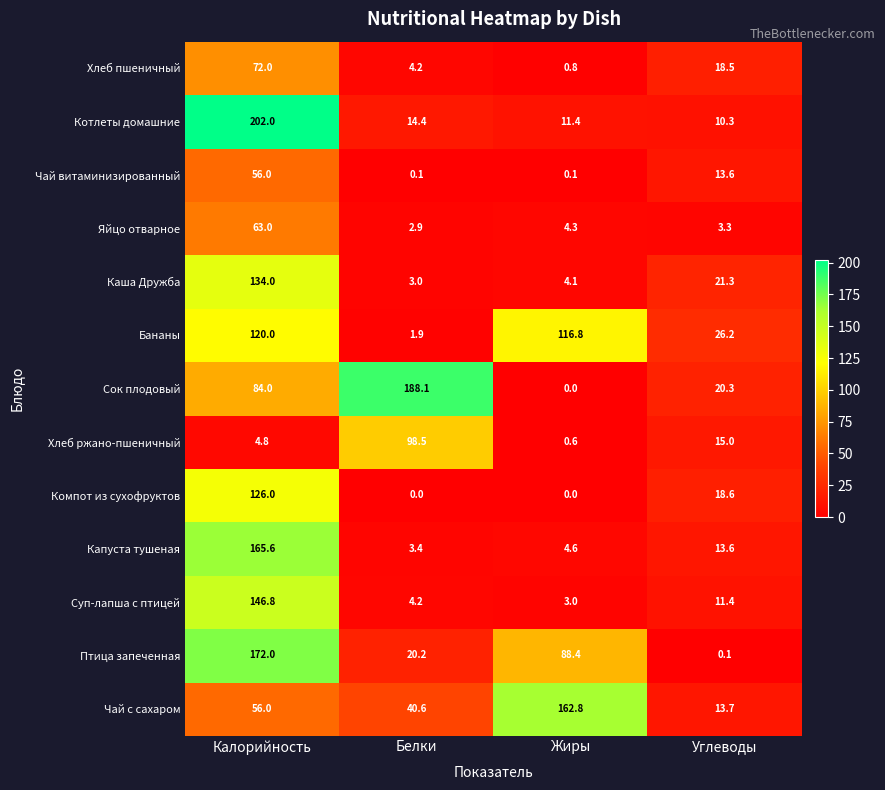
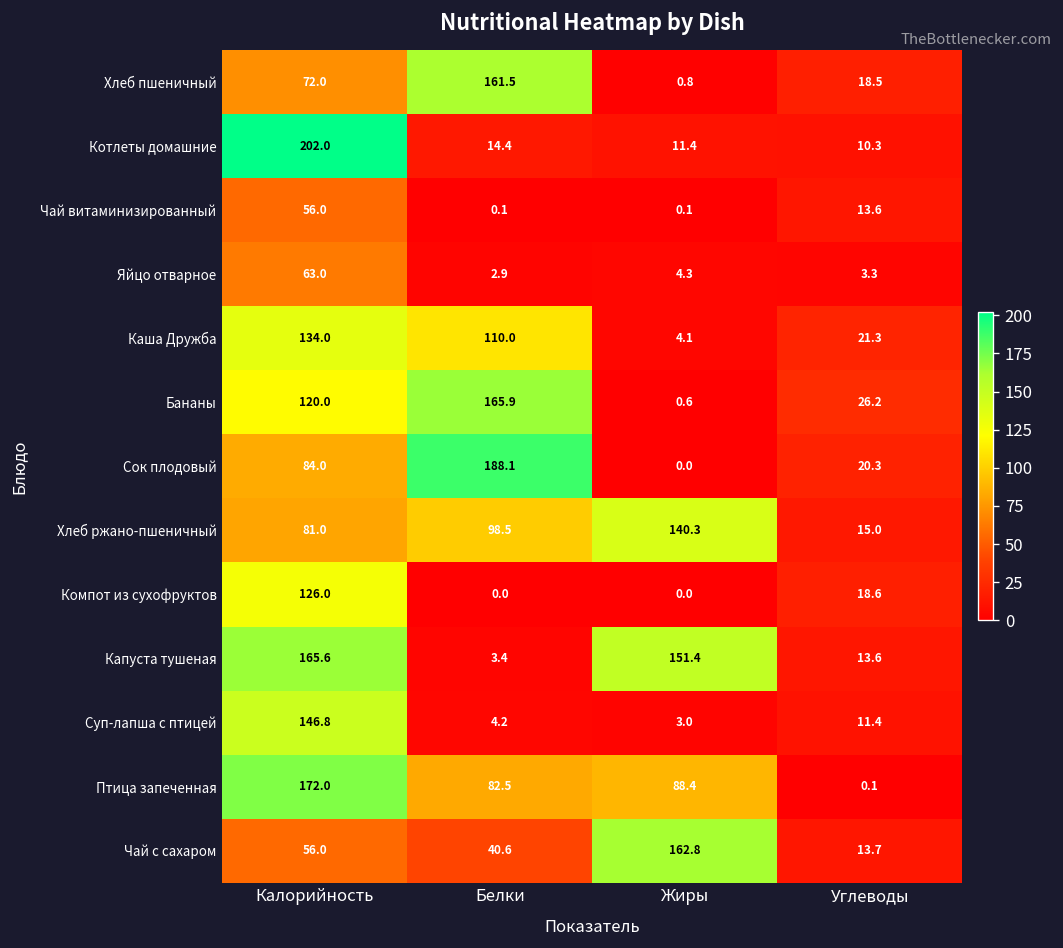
Хлеб пшеничный, Белки: 4.2 -> 161.5
Каша Дружба, Белки: 3.0 -> 110.0
Бананы, Белки: 1.9 -> 165.9
Бананы, Жиры: 116.8 -> 0.6
Хлеб ржано-пшеничный, Калорийность: 4.8 -> 81.0
Хлеб ржано-пшеничный, Жиры: 0.6 -> 140.3
Капуста тушеная, Жиры: 4.6 -> 151.4
Птица запеченная, Белки: 20.2 -> 82.5
